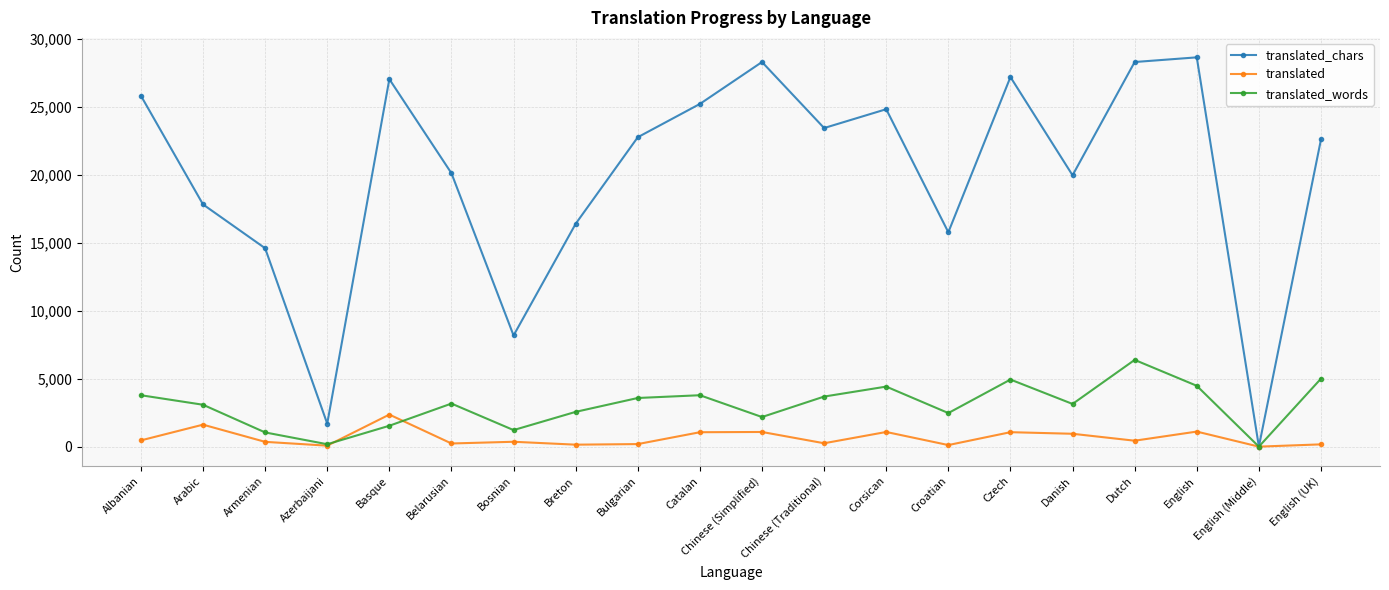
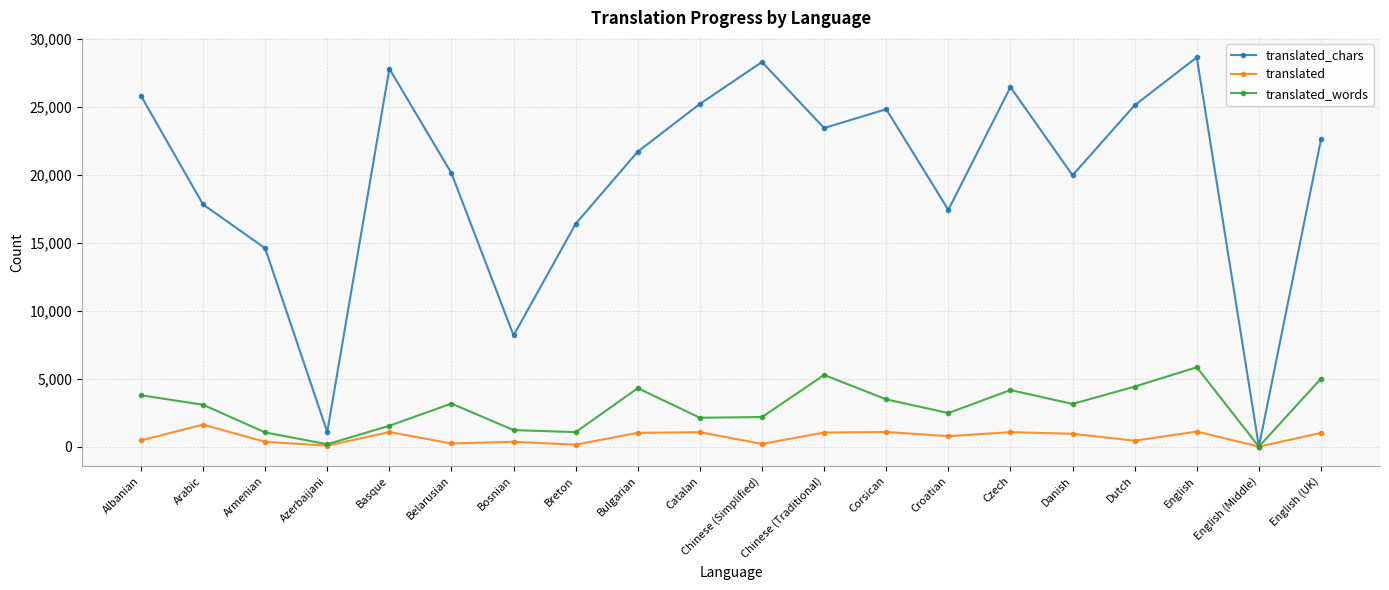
translated_chars, Azerbaijani: 1,700 -> 1,100
translated_chars, Basque: 27,000 -> 27,800
translated, Basque: 2,400 -> 1,100
translated_words, Breton: 2,600 -> 1,100
translated_chars, Bulgarian: 22,800 -> 21,700
translated, Bulgarian: 200 -> 1,000
translated_words, Bulgarian: 3,600 -> 4,300
translated_words, Catalan: 3,800 -> 2,100
translated, Chinese (Simplified): 1,100 -> 200
translated, Chinese (Traditional): 300 -> 1,000
translated_words, Chinese (Traditional): 3,700 -> 5,300
translated_words, Corsican: 4,400 -> 3,500
translated_chars, Croatian: 15,800 -> 17,400
translated, Croatian: 100 -> 800
translated_chars, Czech: 27,200 -> 26,400
translated_words, Czech: 4,900 -> 4,200
translated_chars, Dutch: 28,300 -> 25,100
translated_words, Dutch: 6,400 -> 4,400
translated_words, English: 4,500 -> 5,800
translated, English (UK): 200 -> 1,000
